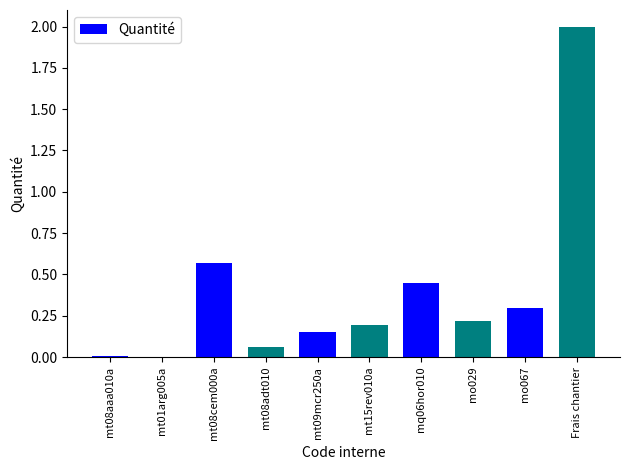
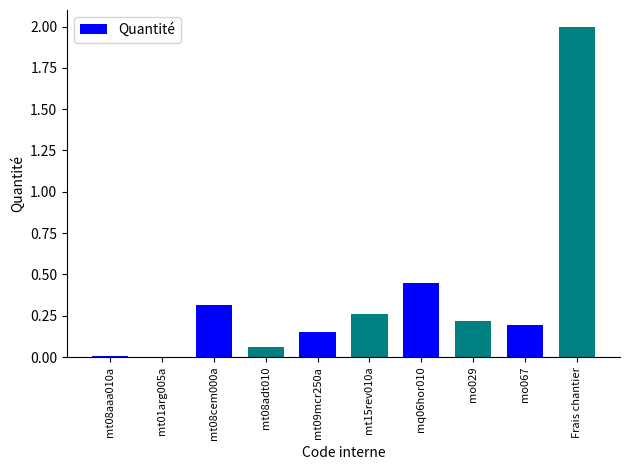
mt08cem000a: 0.57 -> 0.31
mt15rev010a: 0.20 -> 0.26
mo067: 0.30 -> 0.20
